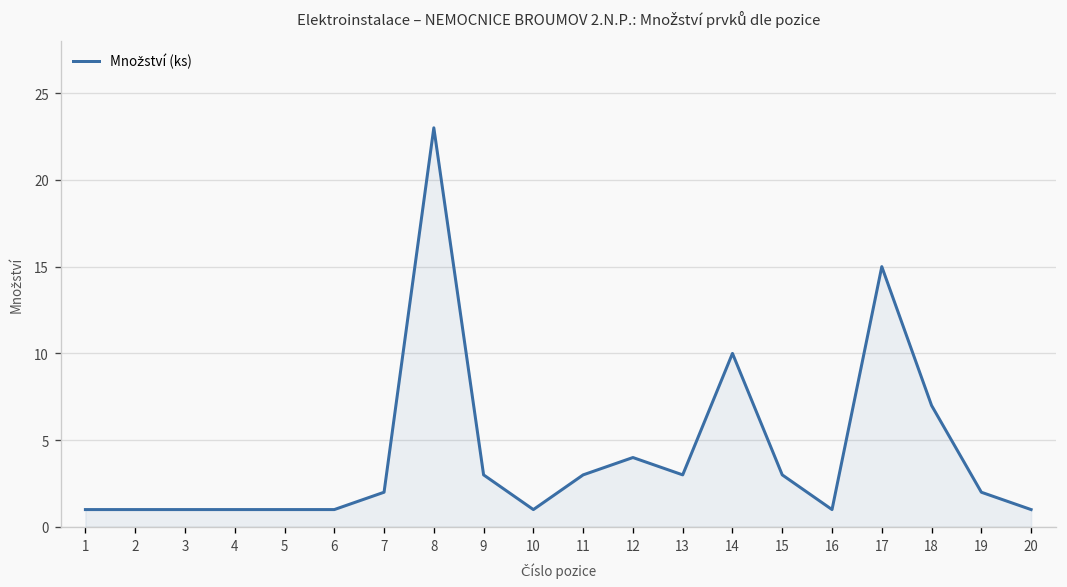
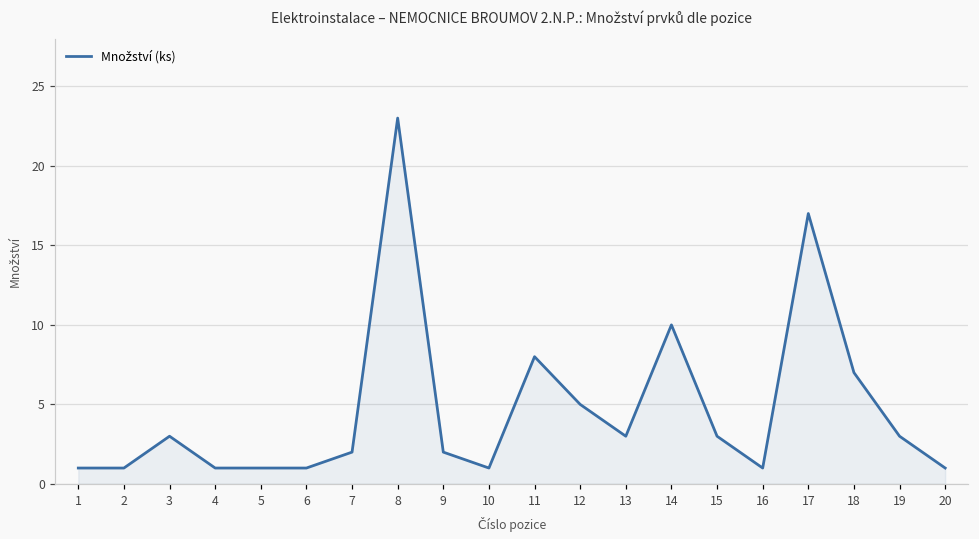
3: 1 -> 3
9: 3 -> 2
11: 3 -> 8
12: 4 -> 5
17: 15 -> 17
19: 2 -> 3
